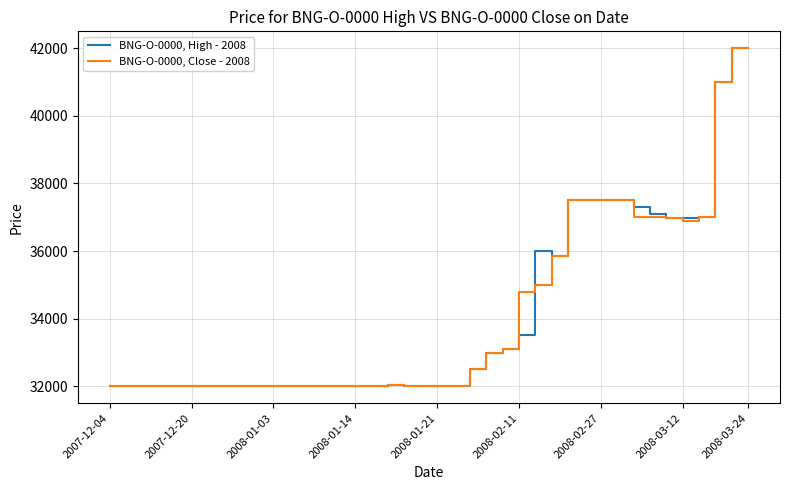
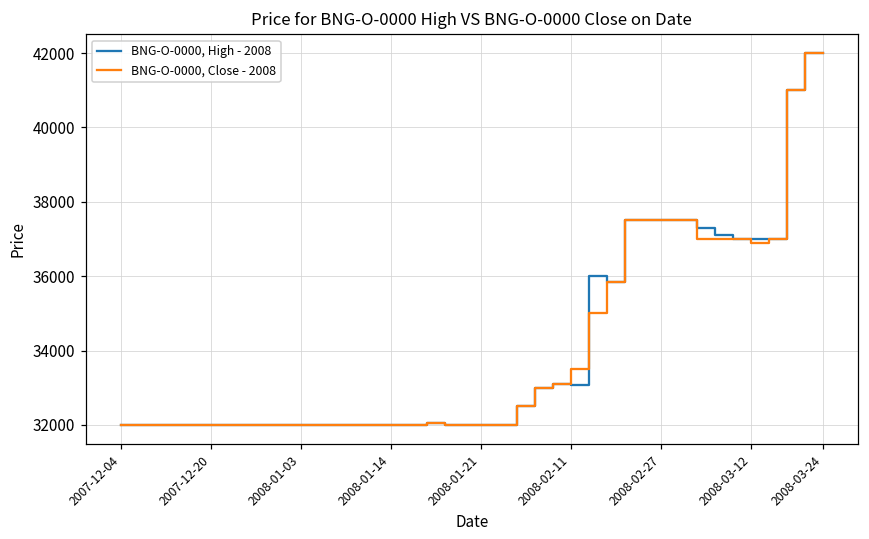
BNG-O-0000, High - 2008, 2008-02-11: 33500 -> 33100
BNG-O-0000, Close - 2008, 2008-02-11: 34800 -> 33500
